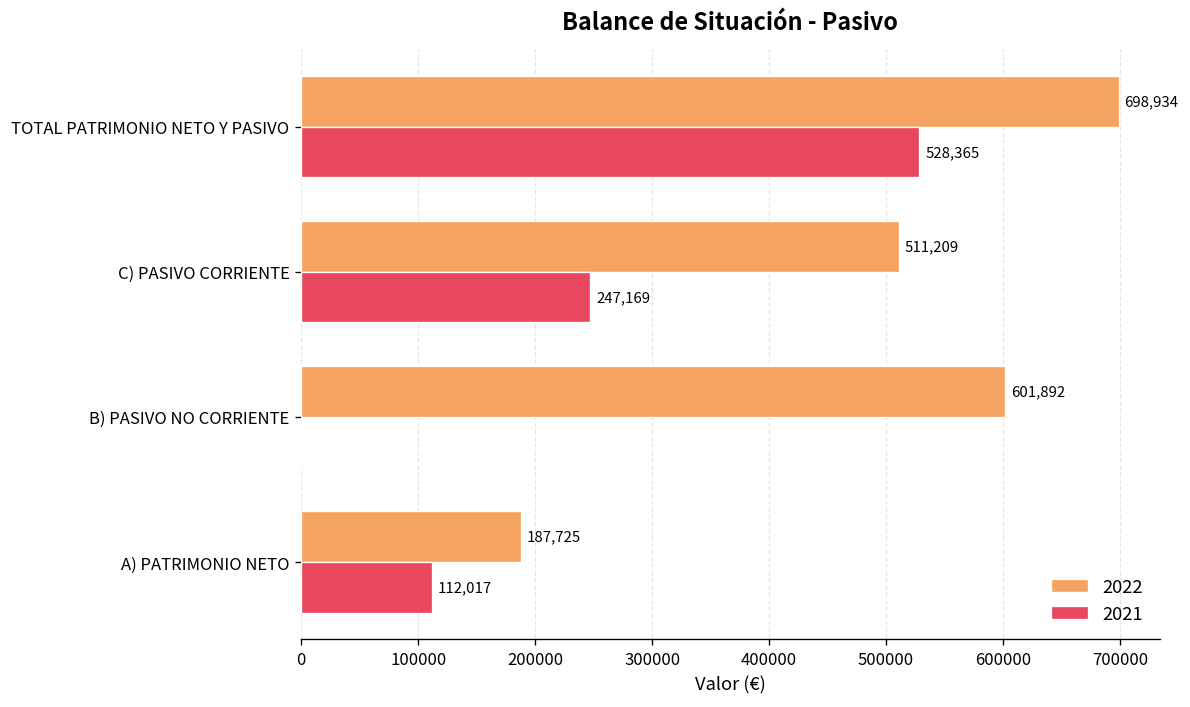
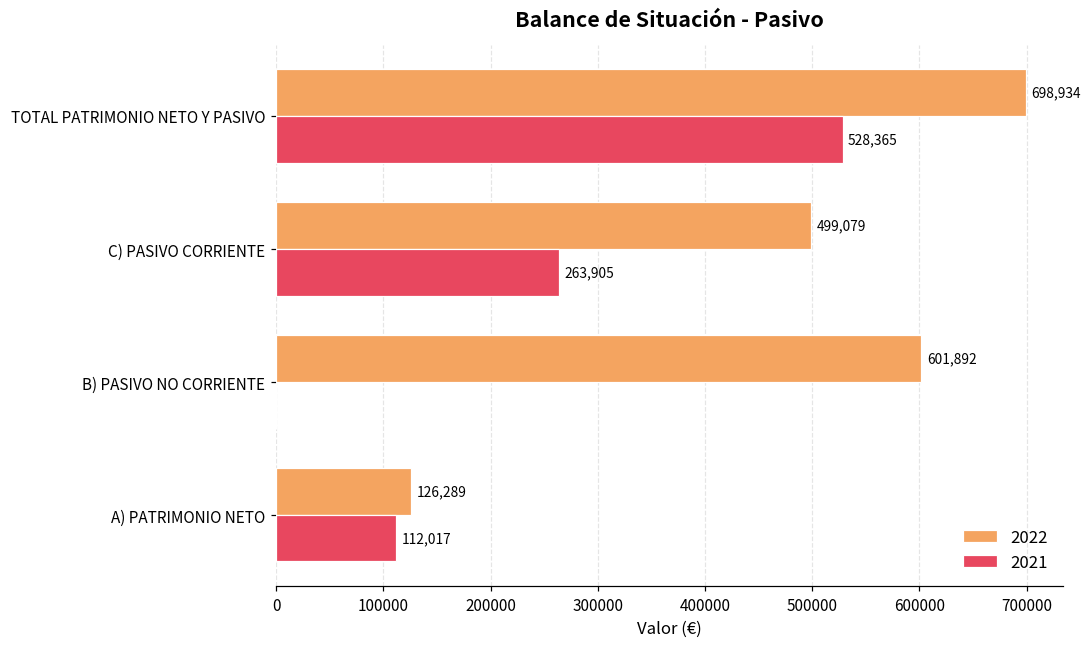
2022, C) PASIVO CORRIENTE: 511,209 -> 499,079
2021, C) PASIVO CORRIENTE: 247,169 -> 263,905
2022, A) PATRIMONIO NETO: 187,725 -> 126,289
